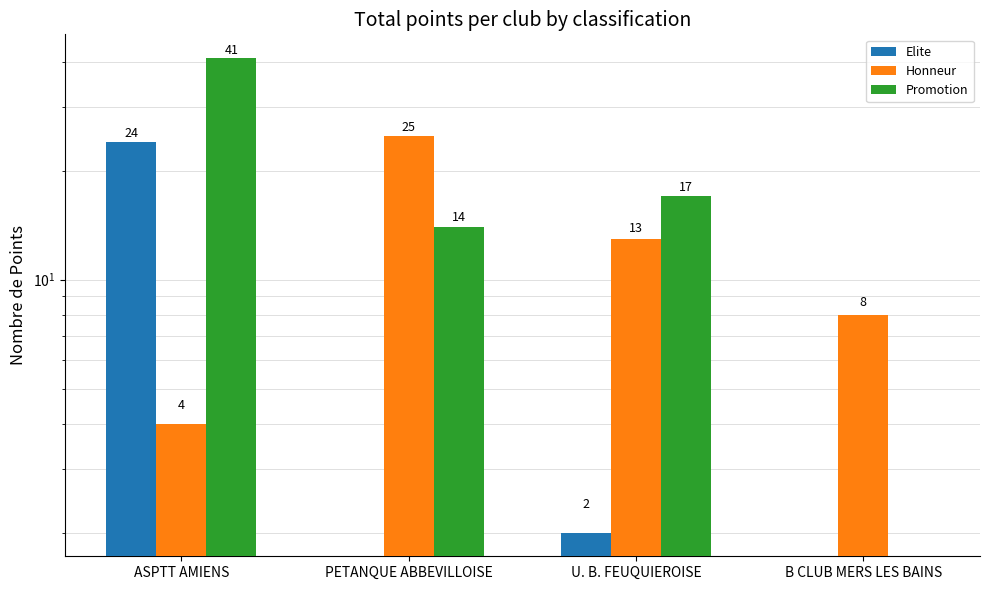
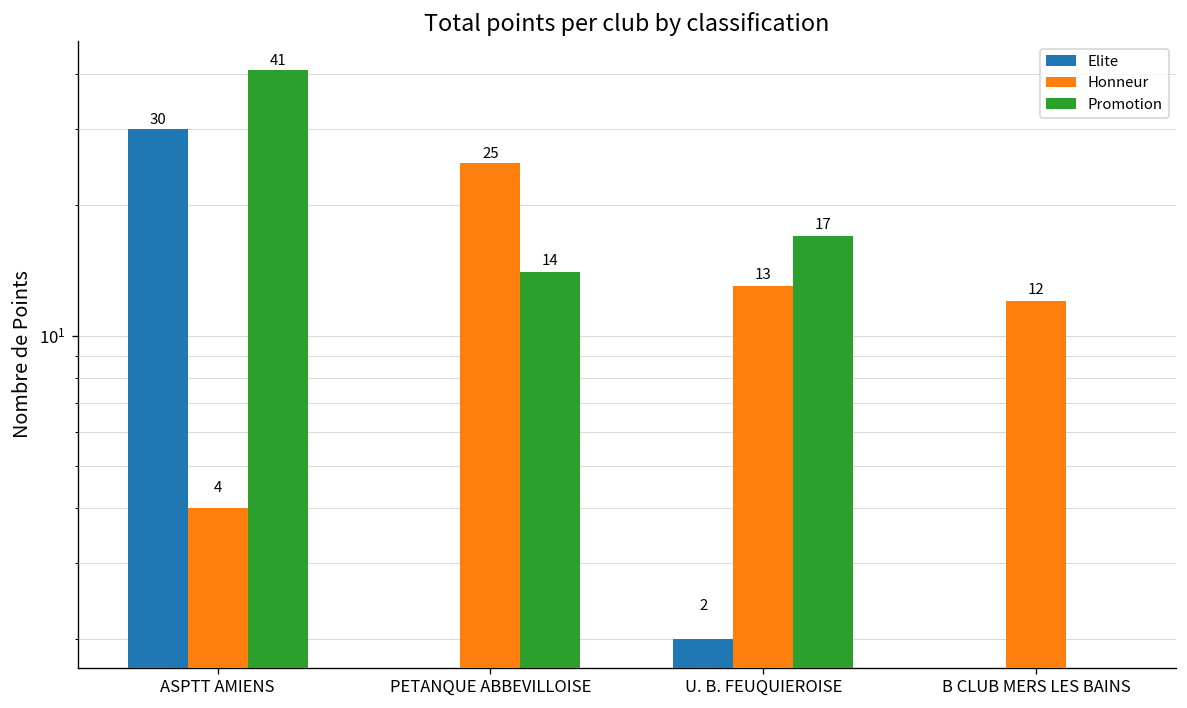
Elite, ASPTT AMIENS: 24 -> 30
Honneur, B CLUB MERS LES BAINS: 8 -> 12
